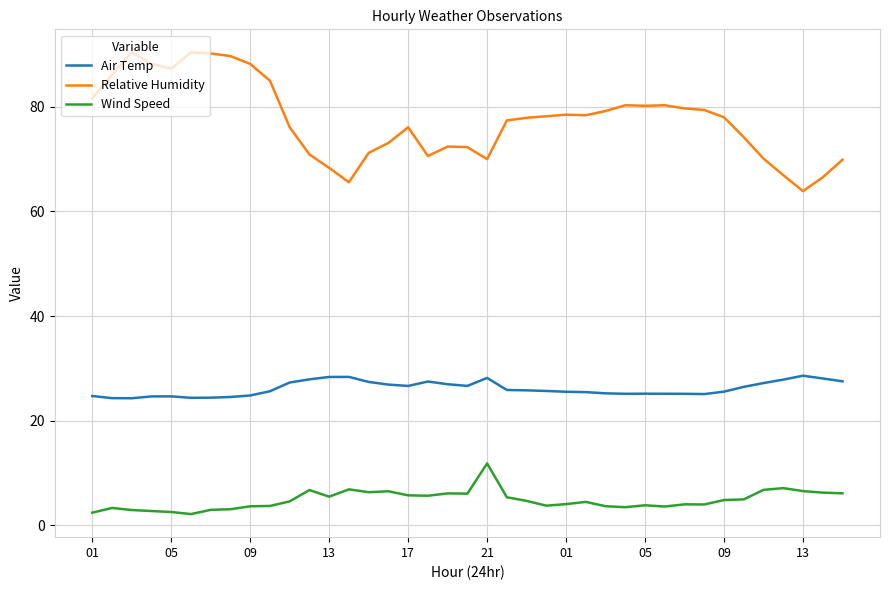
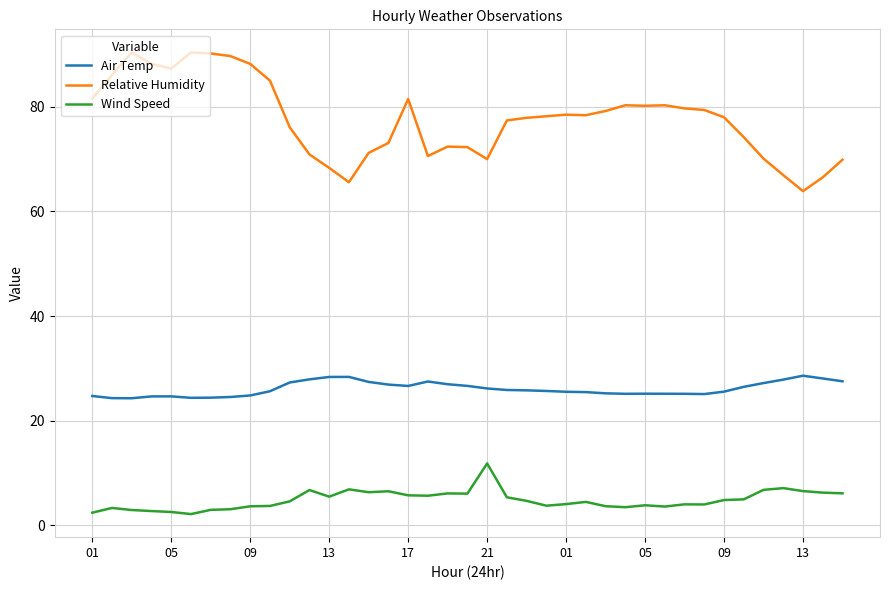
Relative Humidity, 17: 76 -> 82
Air Temp, 21: 28 -> 26
